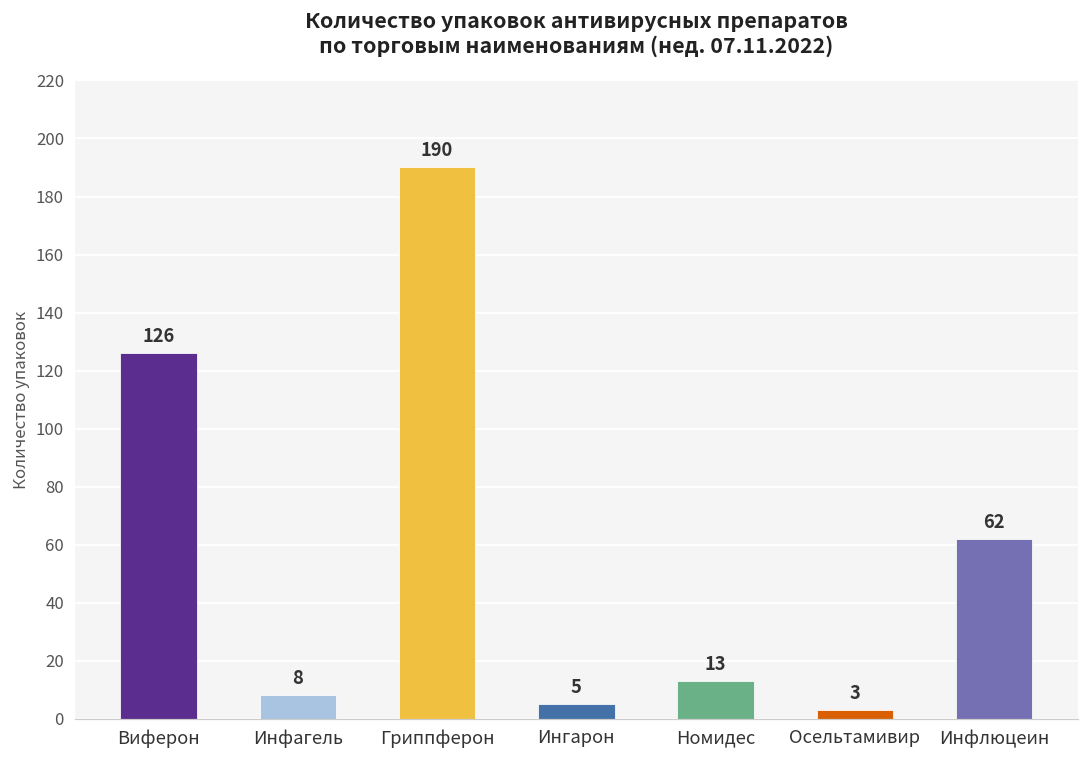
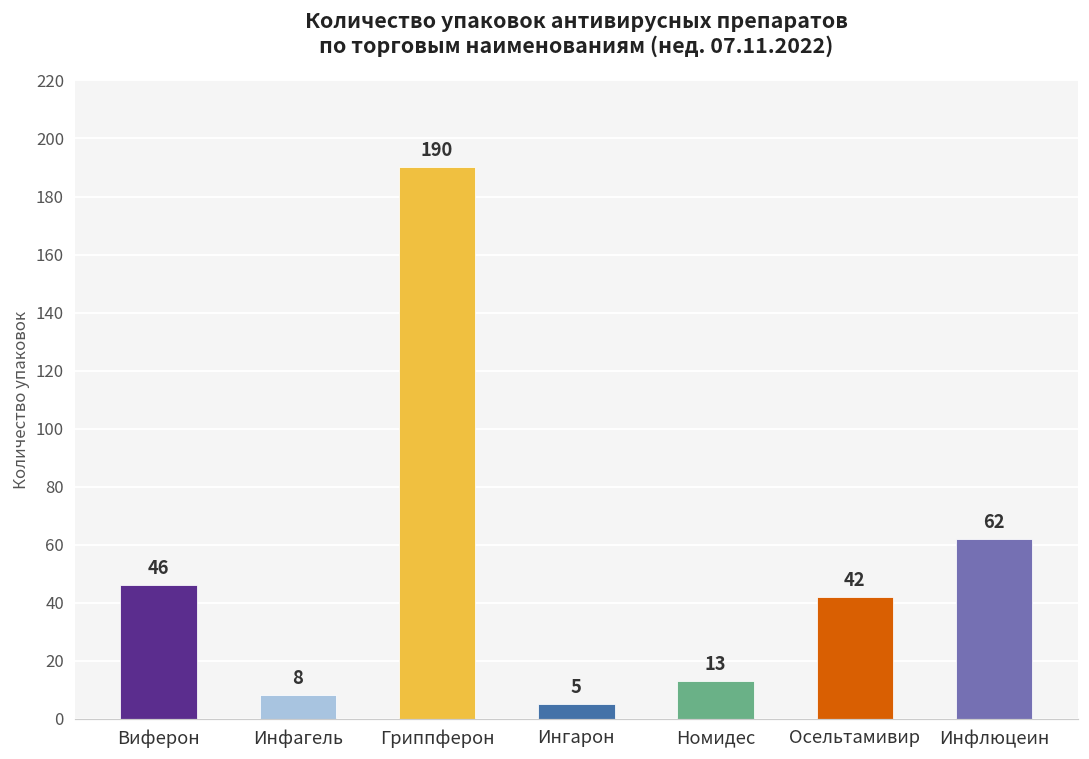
Виферон: 126 -> 46
Осельтамивир: 3 -> 42
